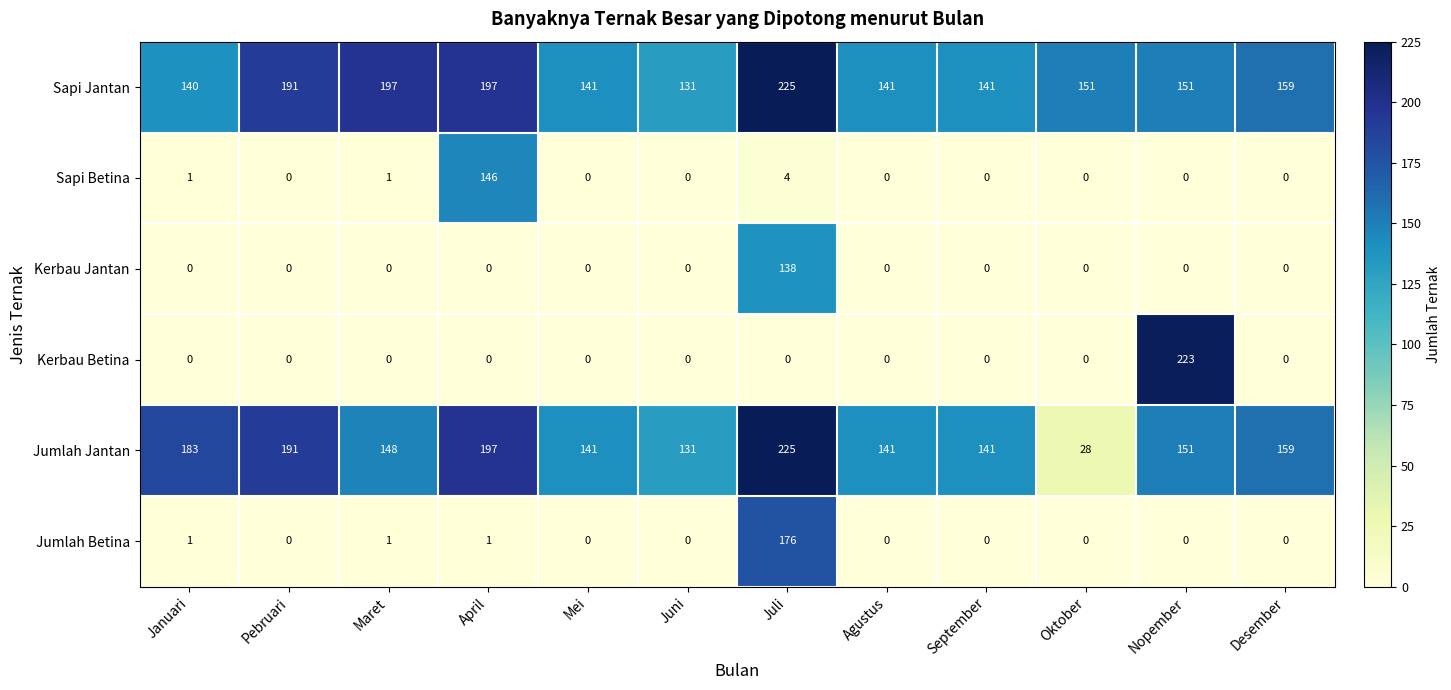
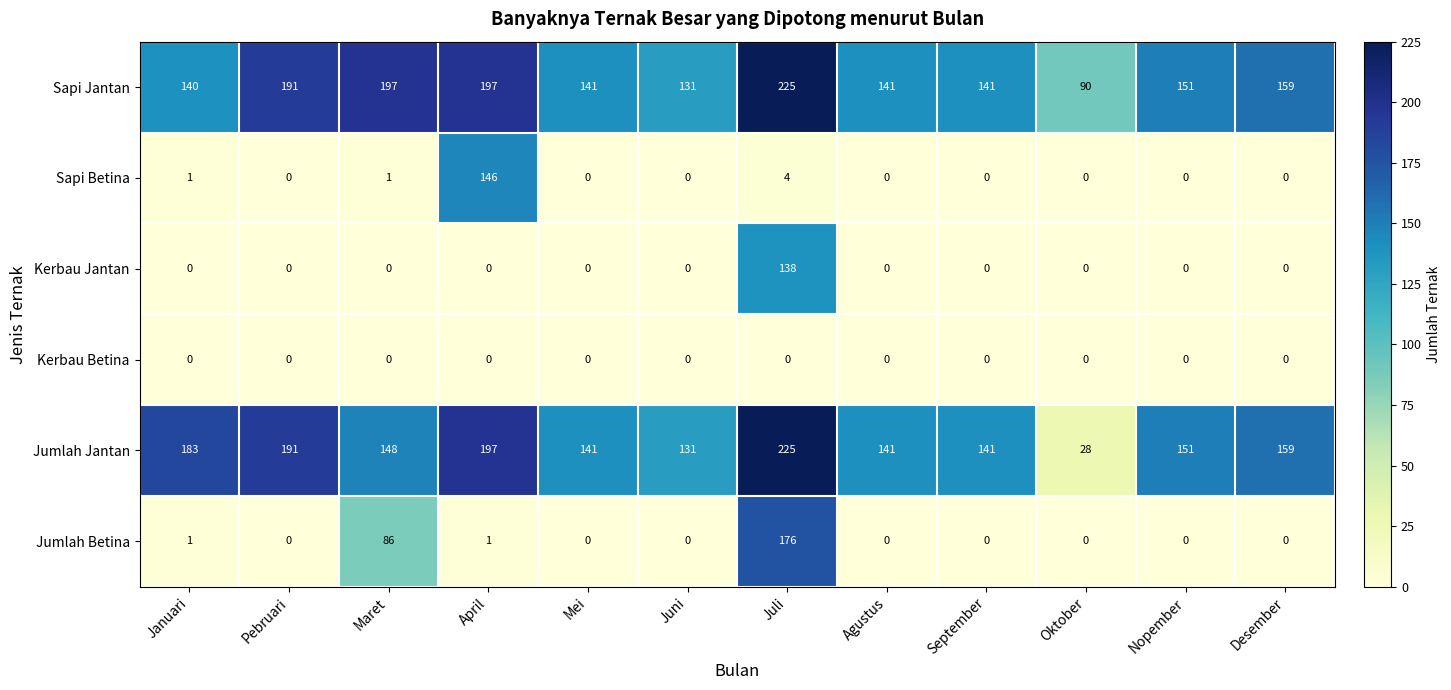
Sapi Jantan, Oktober: 151 -> 90
Kerbau Betina, Nopember: 223 -> 0
Jumlah Betina, Maret: 1 -> 86
